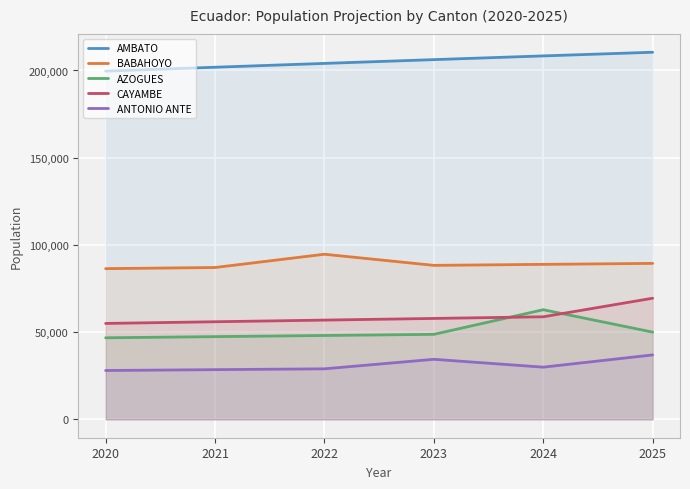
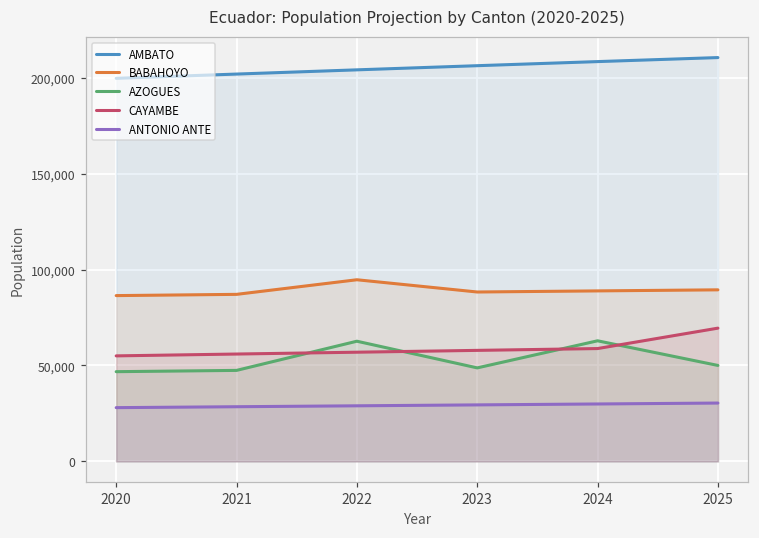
AZOGUES, 2022: 48,000 -> 63,000
ANTONIO ANTE, 2023: 34,000 -> 29,000
ANTONIO ANTE, 2025: 37,000 -> 30,000
